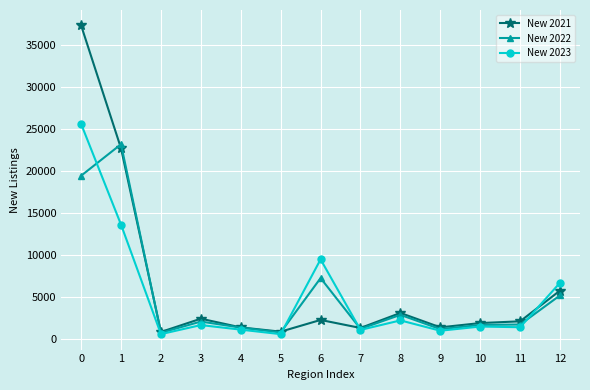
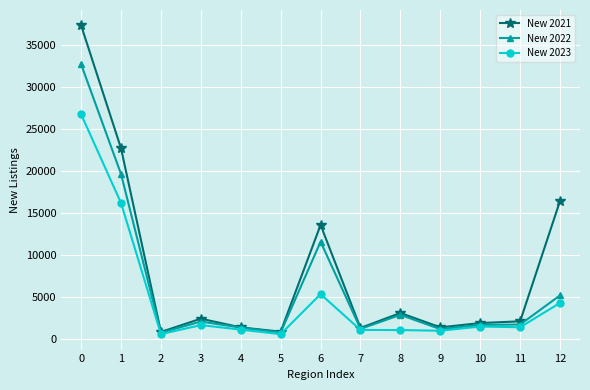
New 2022, 0: 19000 -> 33000
New 2023, 0: 26000 -> 27000
New 2022, 1: 23000 -> 20000
New 2023, 1: 14000 -> 16000
New 2021, 6: 2000 -> 14000
New 2022, 6: 7000 -> 12000
New 2023, 6: 9000 -> 5000
New 2023, 8: 2000 -> 1000
New 2021, 12: 6000 -> 16000
New 2023, 12: 7000 -> 4000
